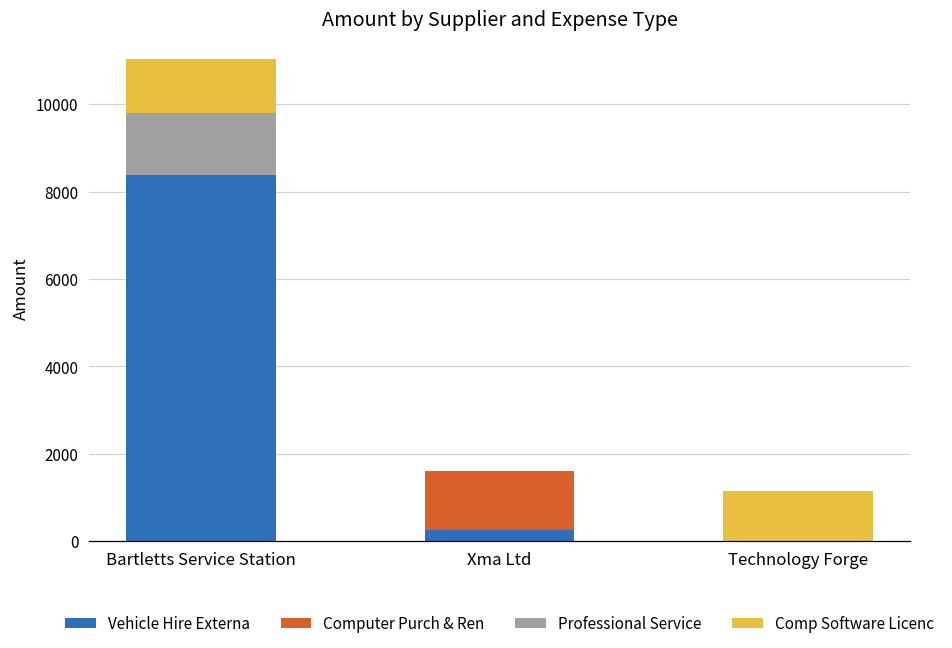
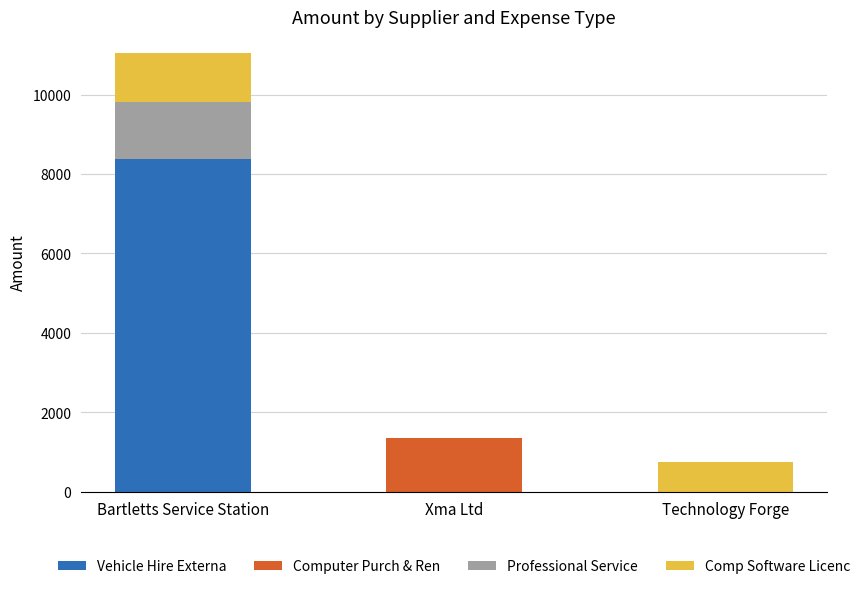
Vehicle Hire Externa, Xma Ltd: 200 -> 0
Comp Software Licenc, Technology Forge: 1200 -> 700
